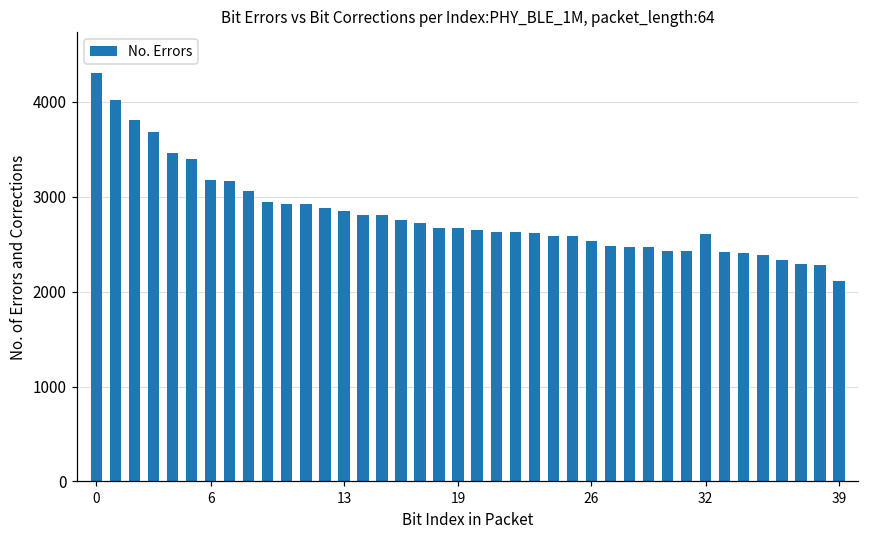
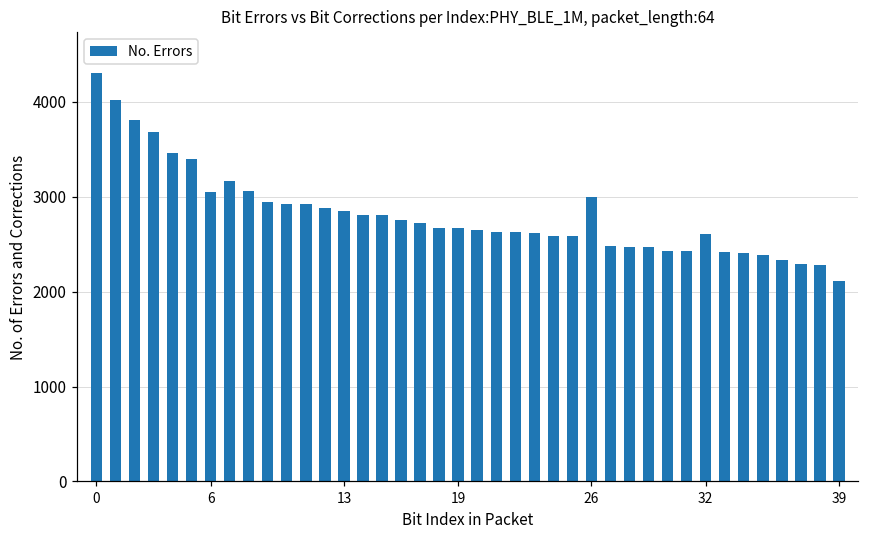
6: 3200 -> 3000
26: 2500 -> 3000
